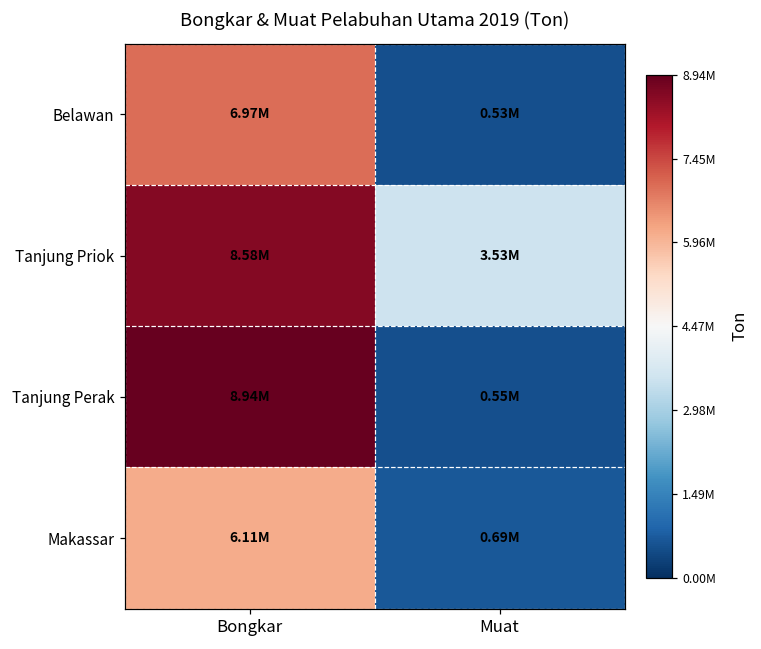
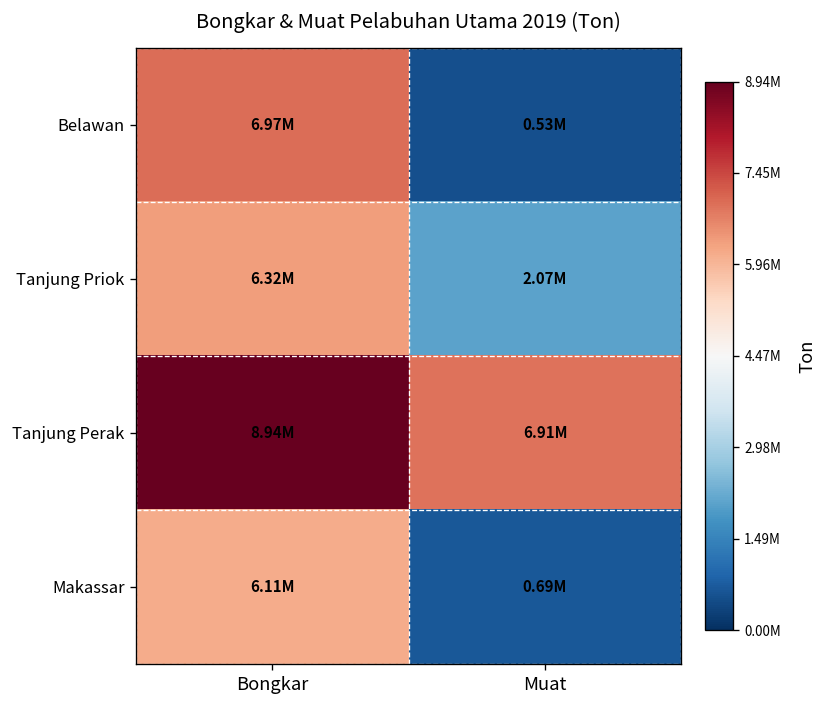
Tanjung Priok, Bongkar: 8.58M -> 6.32M
Tanjung Priok, Muat: 3.53M -> 2.07M
Tanjung Perak, Muat: 0.55M -> 6.91M
